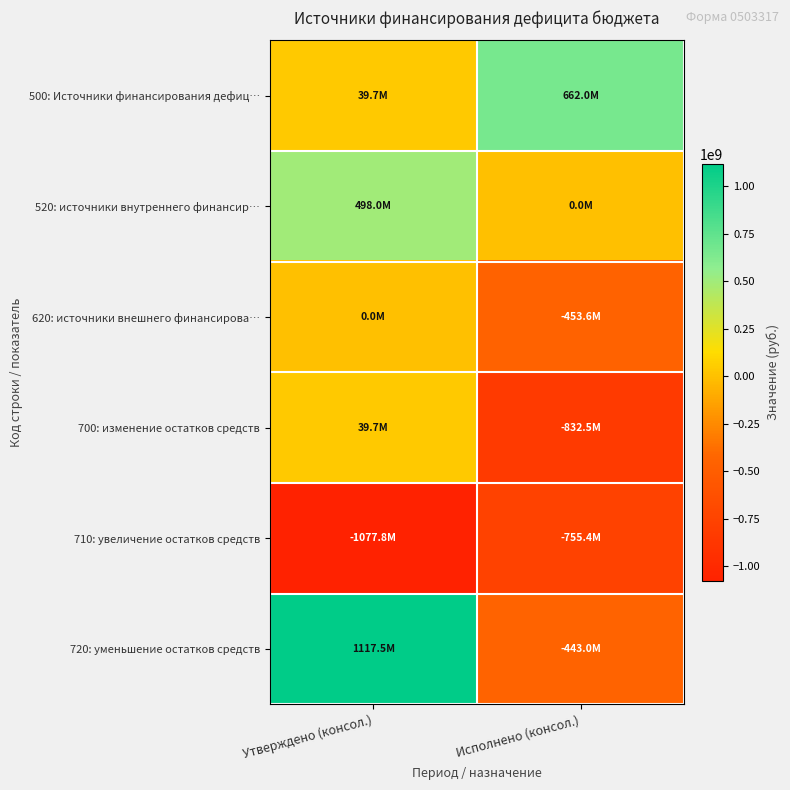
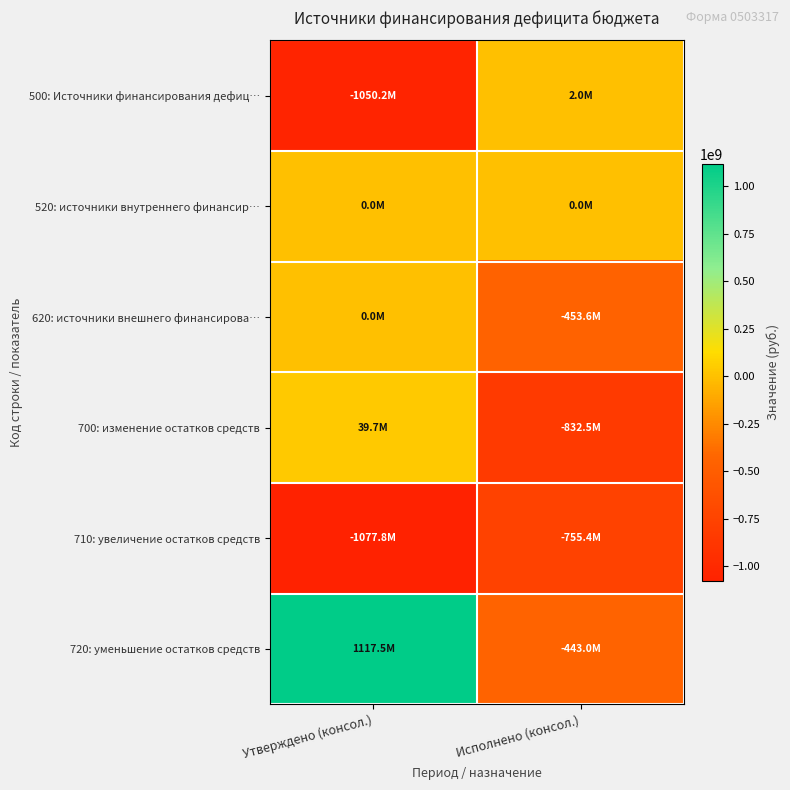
500: Источники финансирования дефиц…, Утверждено (консол.): 39.7M -> -1050.2M
500: Источники финансирования дефиц…, Исполнено (консол.): 662.0M -> 2.0M
520: источники внутреннего финансир…, Утверждено (консол.): 498.0M -> 0.0M
